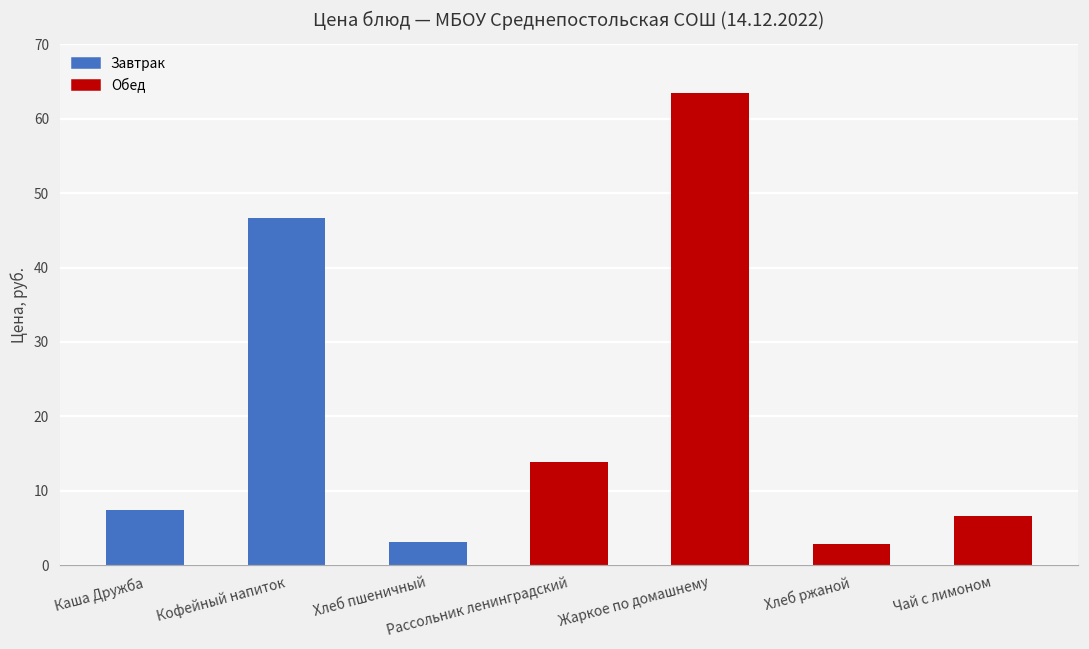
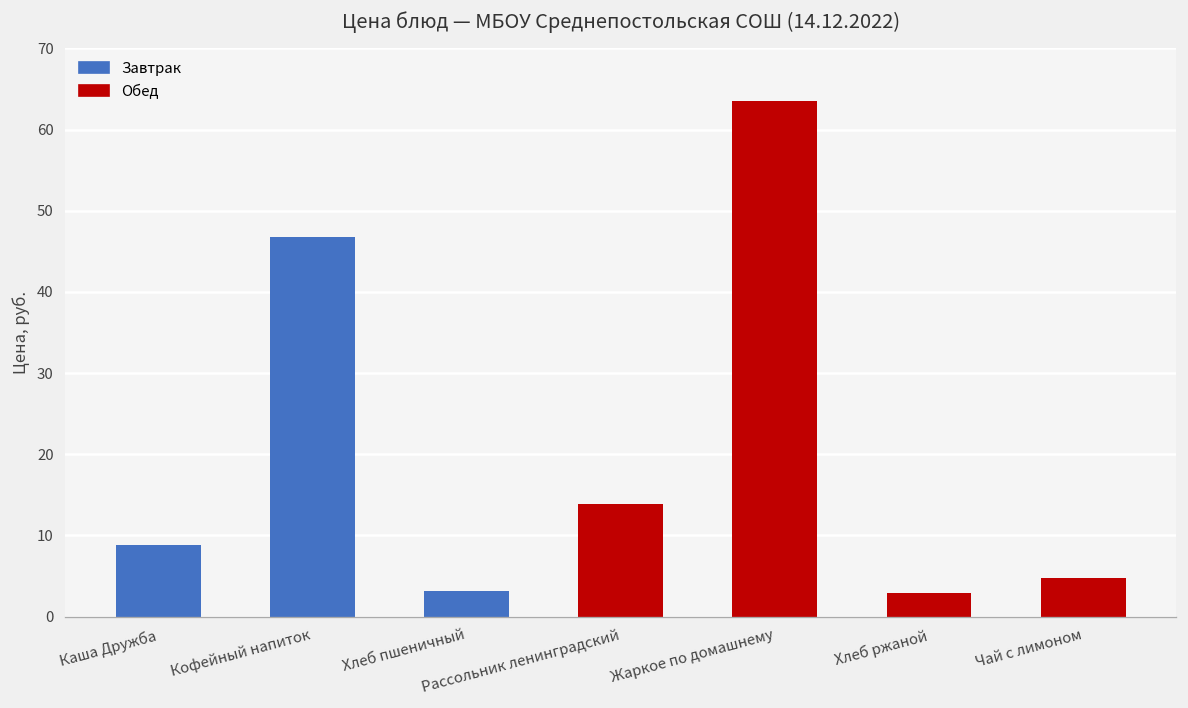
Каша Дружба: 7 -> 9
Чай с лимоном: 7 -> 5
